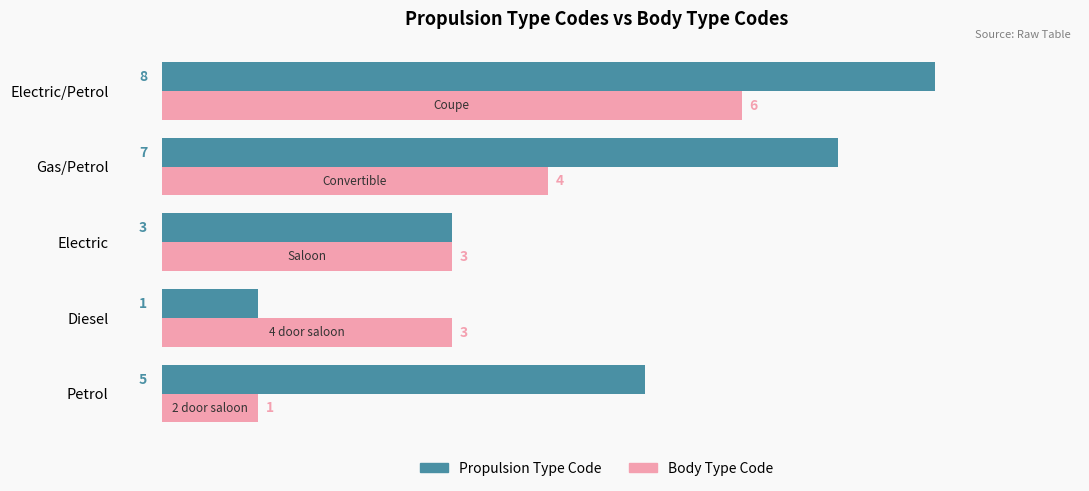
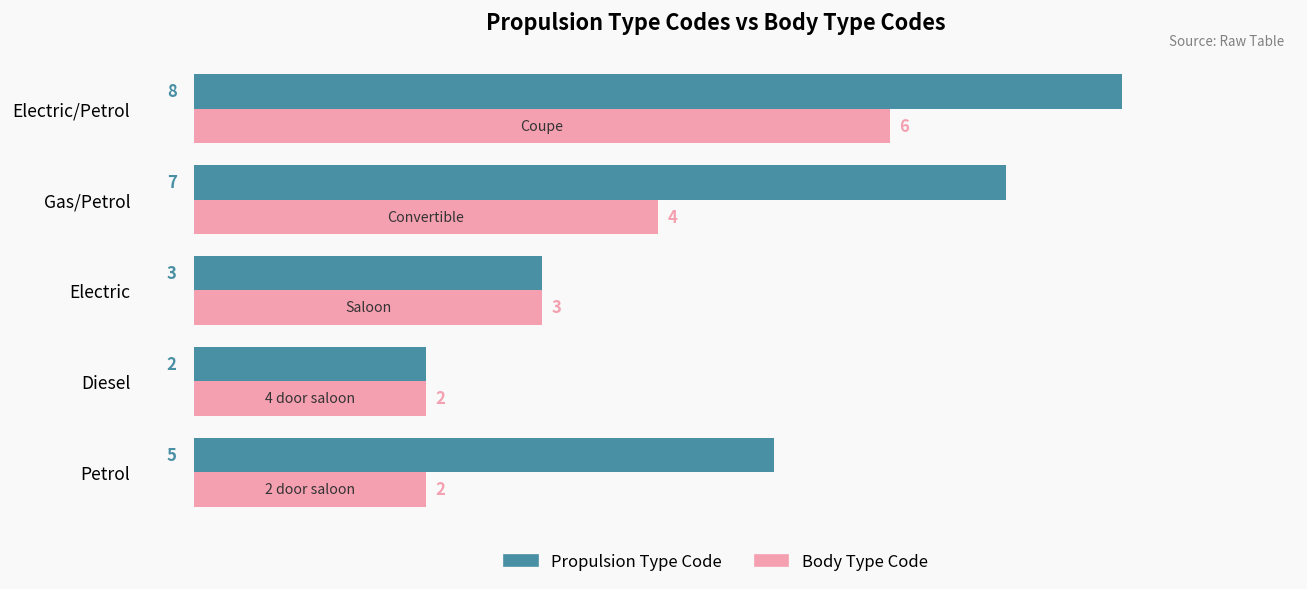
Propulsion Type Code, Diesel: 1 -> 2
Body Type Code, Diesel: 3 -> 2
Body Type Code, Petrol: 1 -> 2
